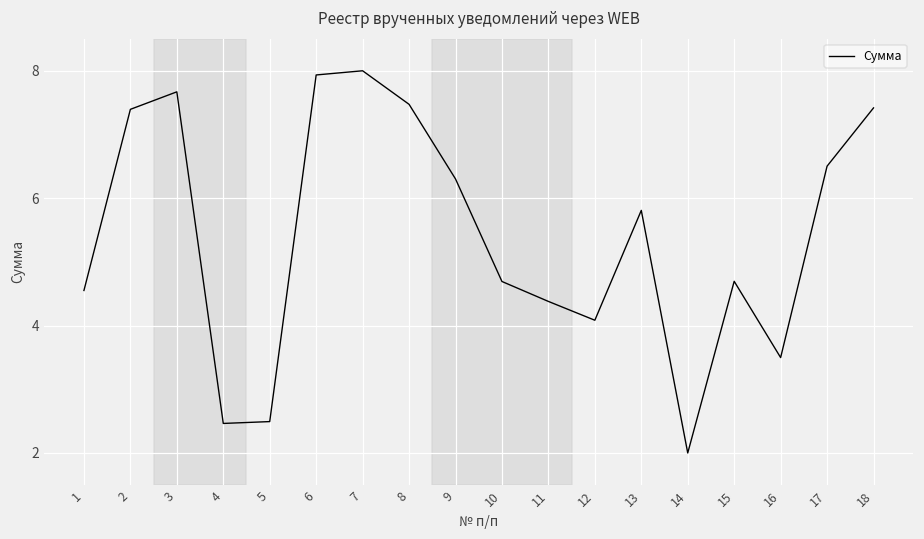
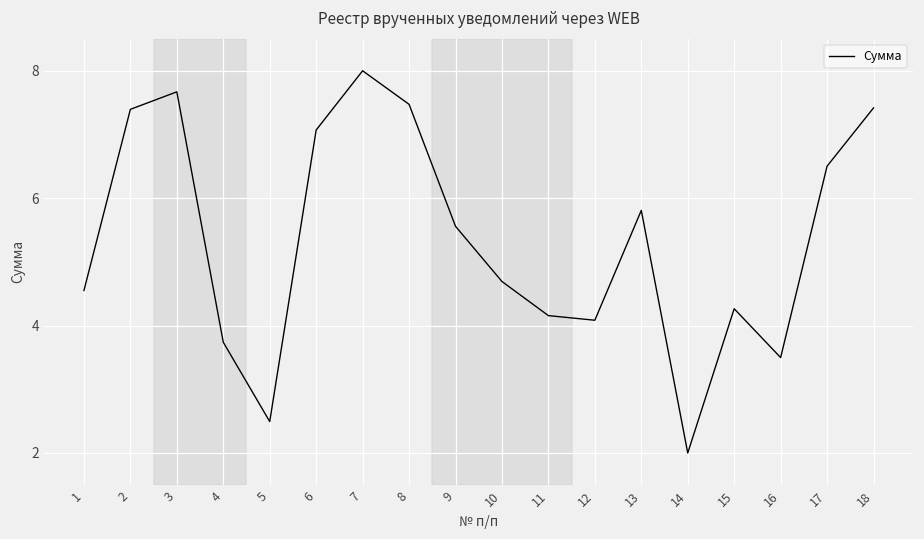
4: 2.5 -> 3.7
6: 7.9 -> 7.1
9: 6.3 -> 5.6
11: 4.4 -> 4.2
15: 4.7 -> 4.3
